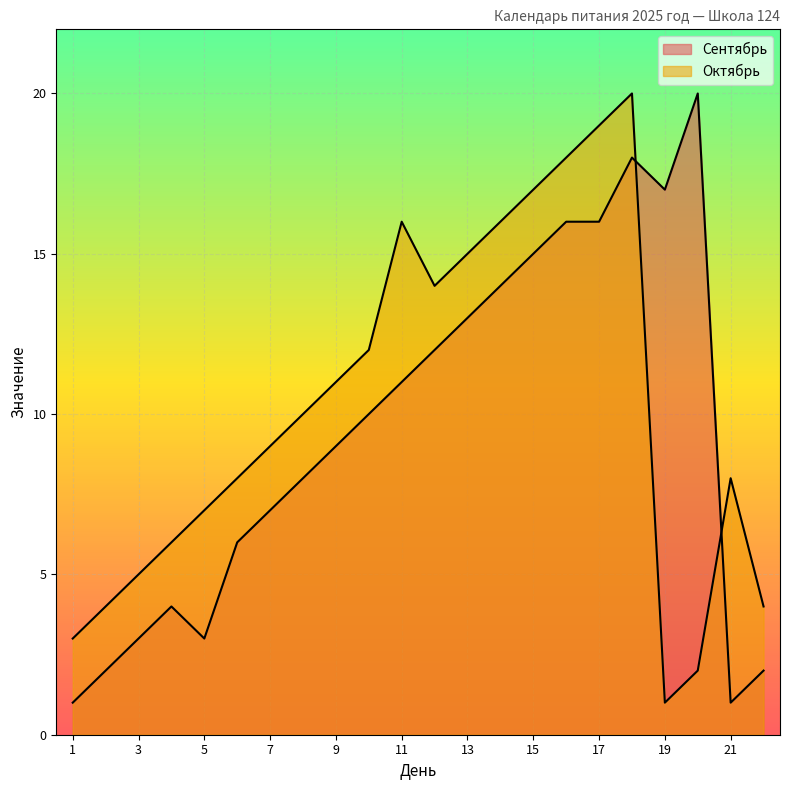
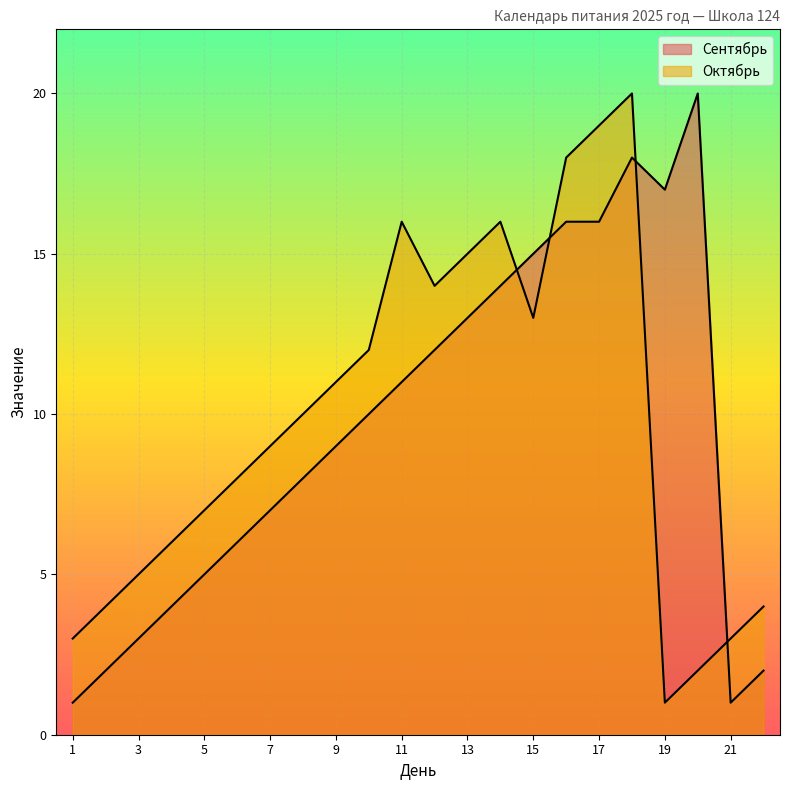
Сентябрь, 5: 3 -> 5
Октябрь, 15: 17 -> 13
Октябрь, 21: 8 -> 3
